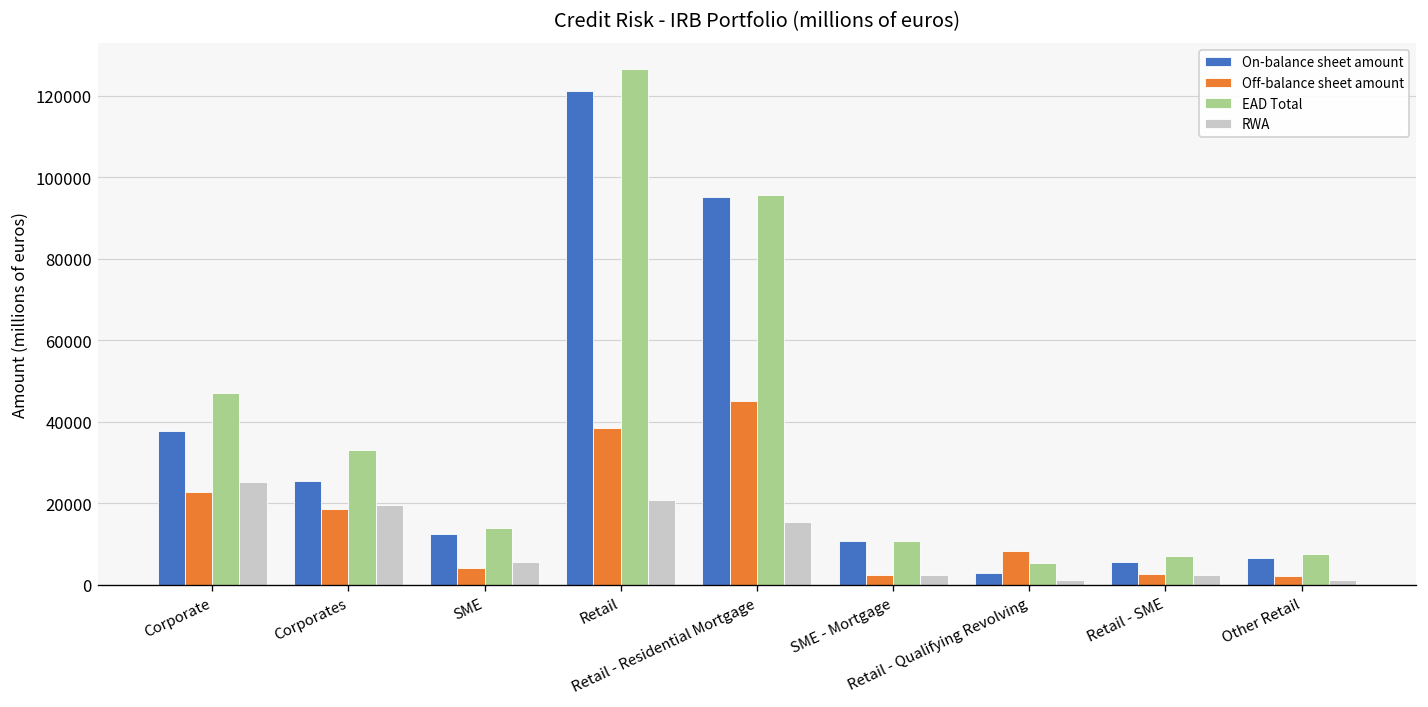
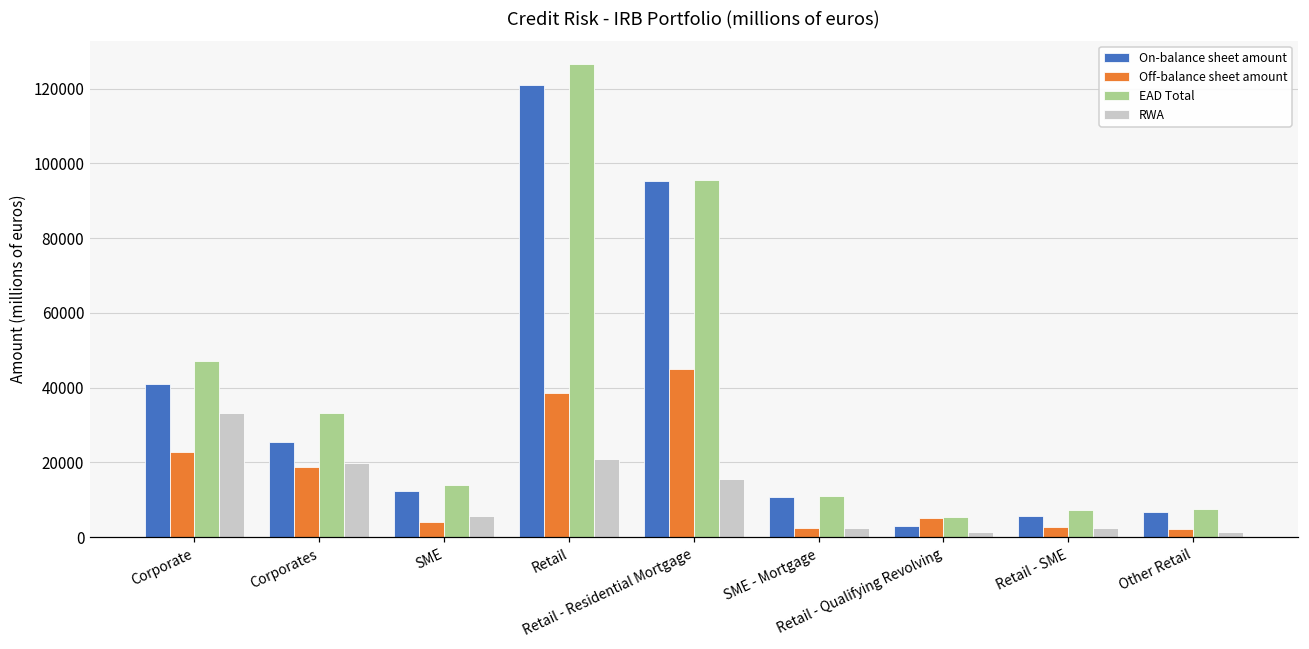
On-balance sheet amount, Corporate: 38000 -> 41000
RWA, Corporate: 25000 -> 33000
Off-balance sheet amount, Retail - Qualifying Revolving: 8000 -> 5000
